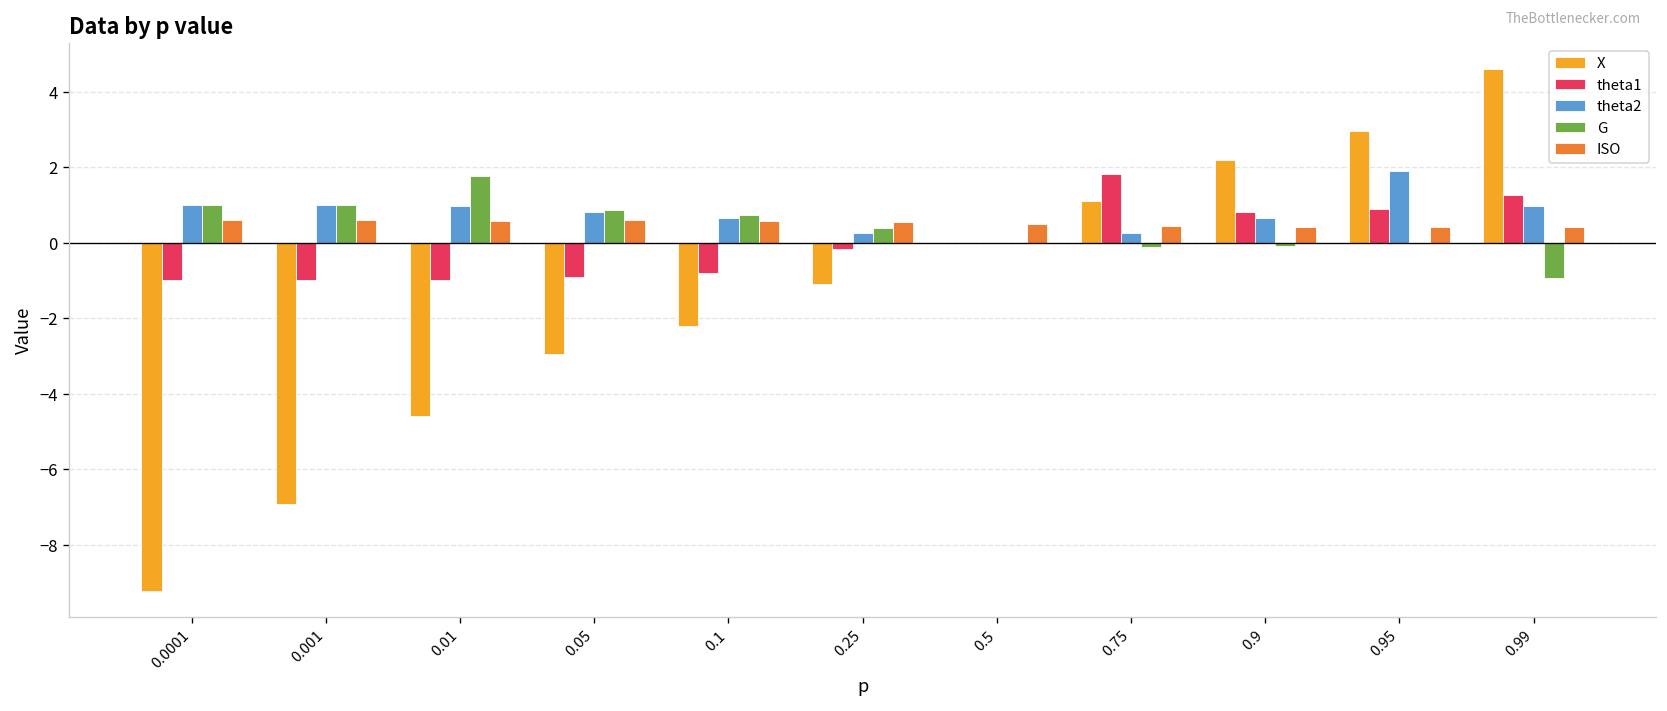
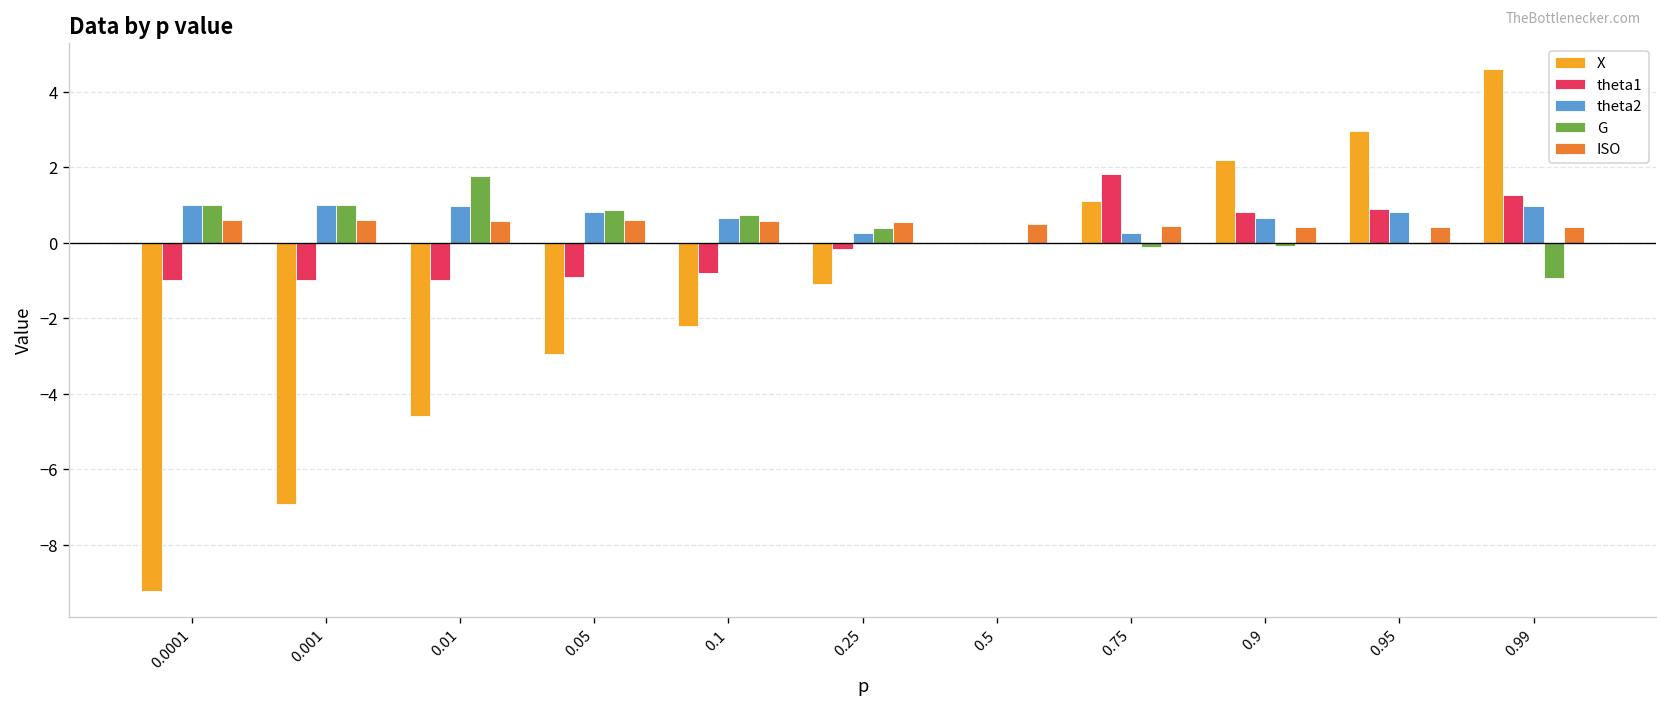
theta2, 0.95: 1.9 -> 0.8
